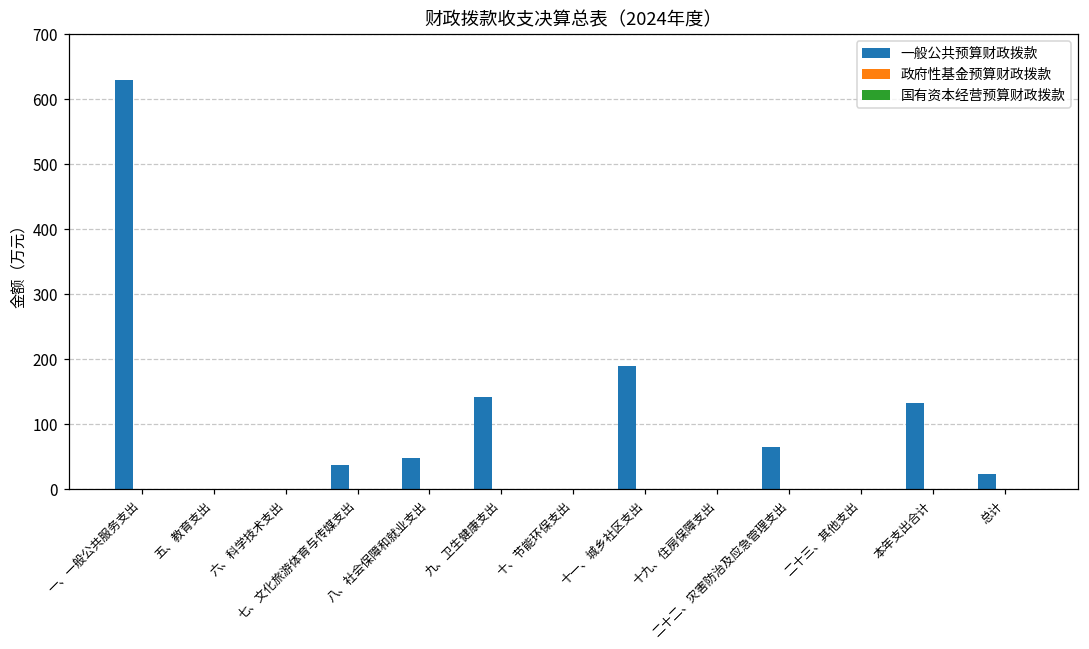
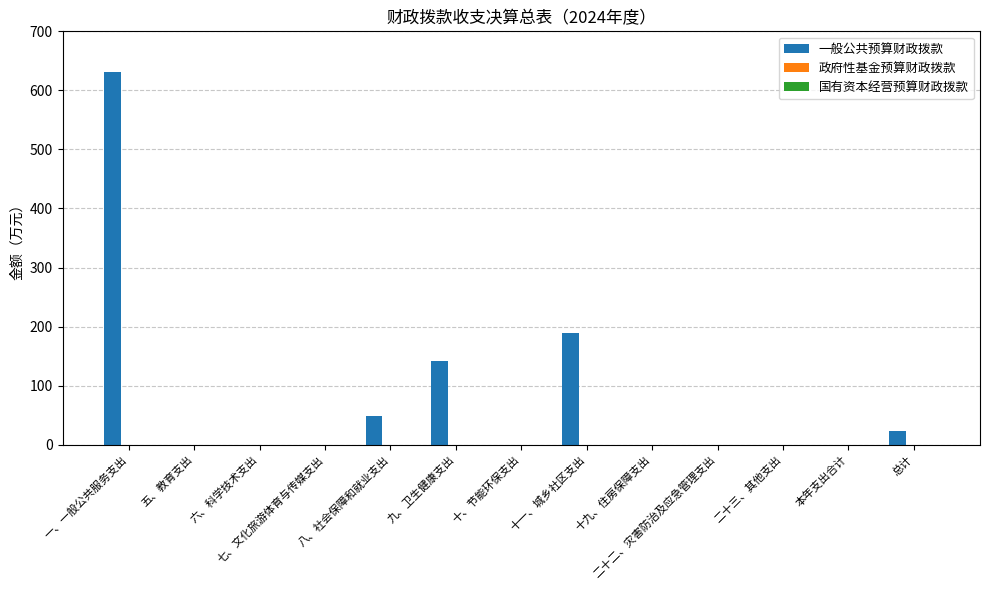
一般公共预算财政拨款, 七、文化旅游体育与传媒支出: 40 -> 0
一般公共预算财政拨款, 二十二、灾害防治及应急管理支出: 70 -> 0
一般公共预算财政拨款, 本年支出合计: 130 -> 0
